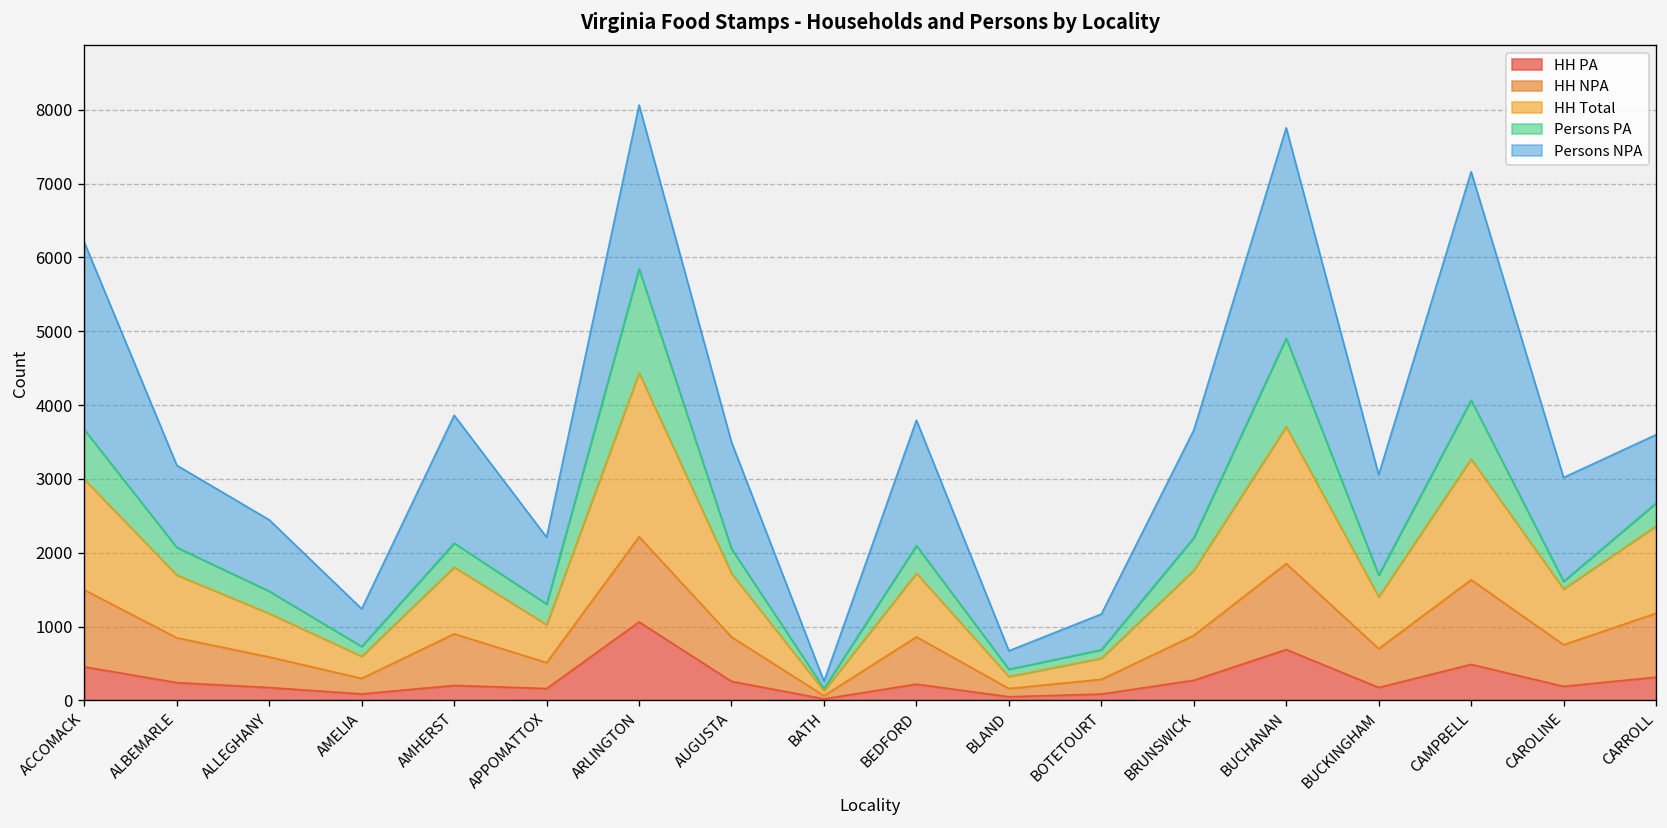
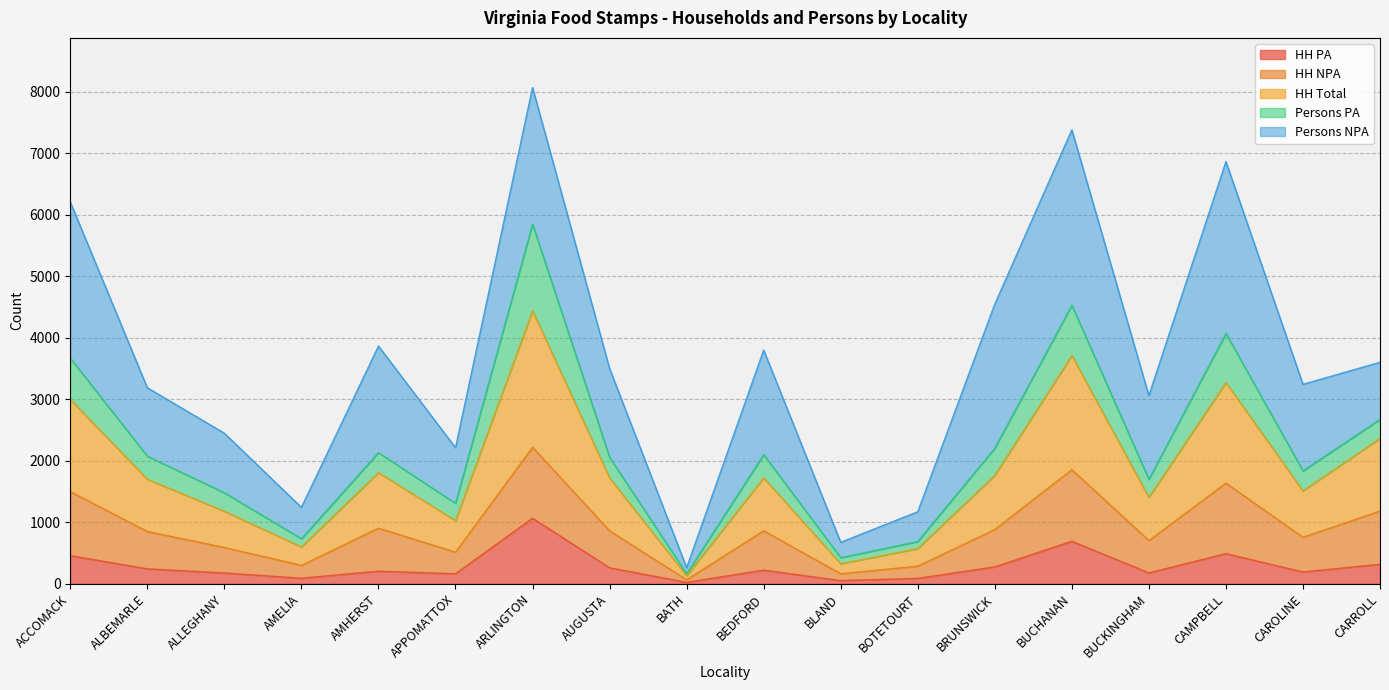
Persons NPA, BRUNSWICK: 1500 -> 2300
Persons PA, BUCHANAN: 1200 -> 800
Persons NPA, CAMPBELL: 3100 -> 2800
Persons PA, CAROLINE: 100 -> 300
